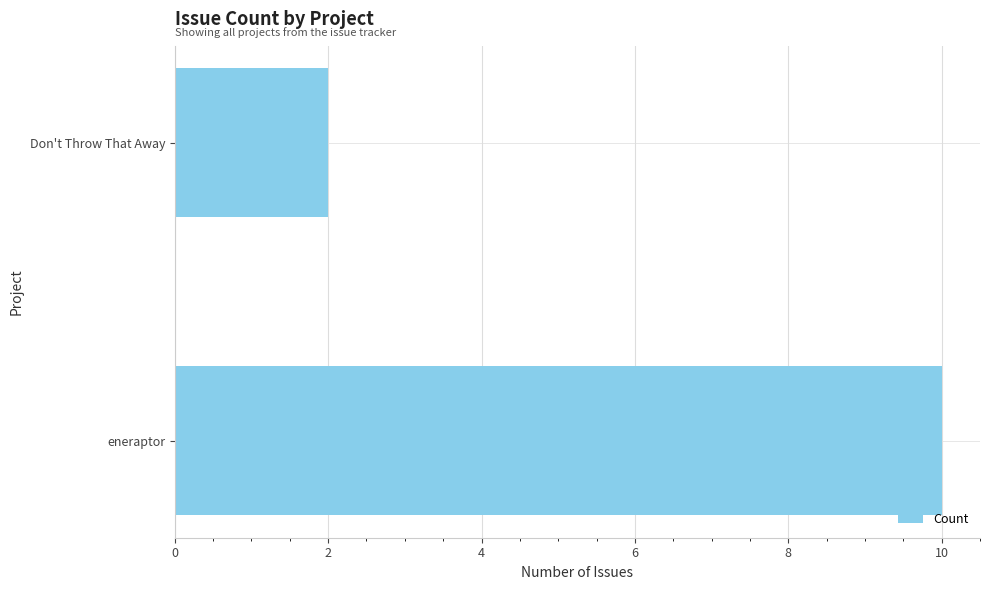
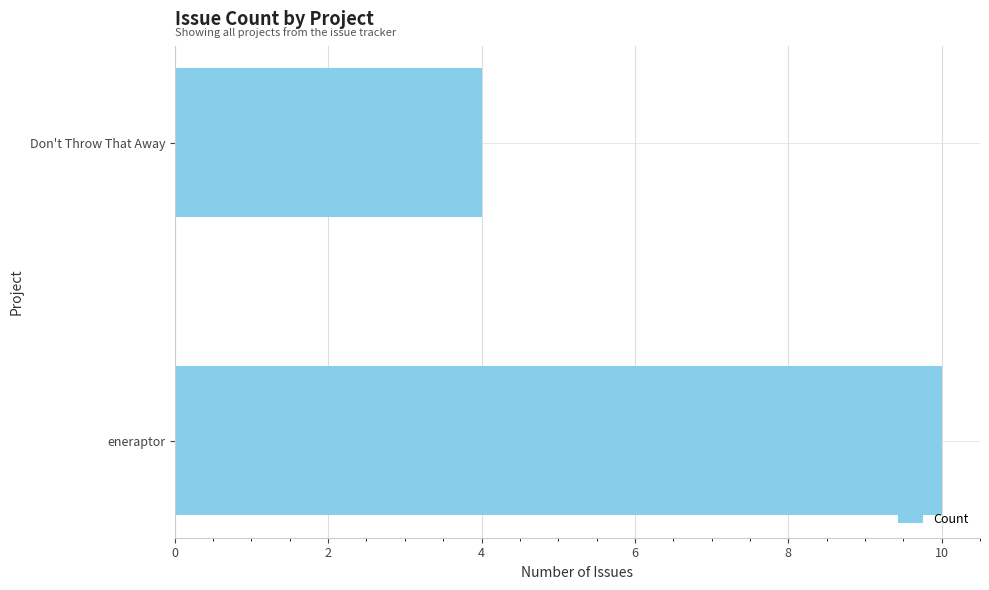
Don't Throw That Away: 2 -> 4
